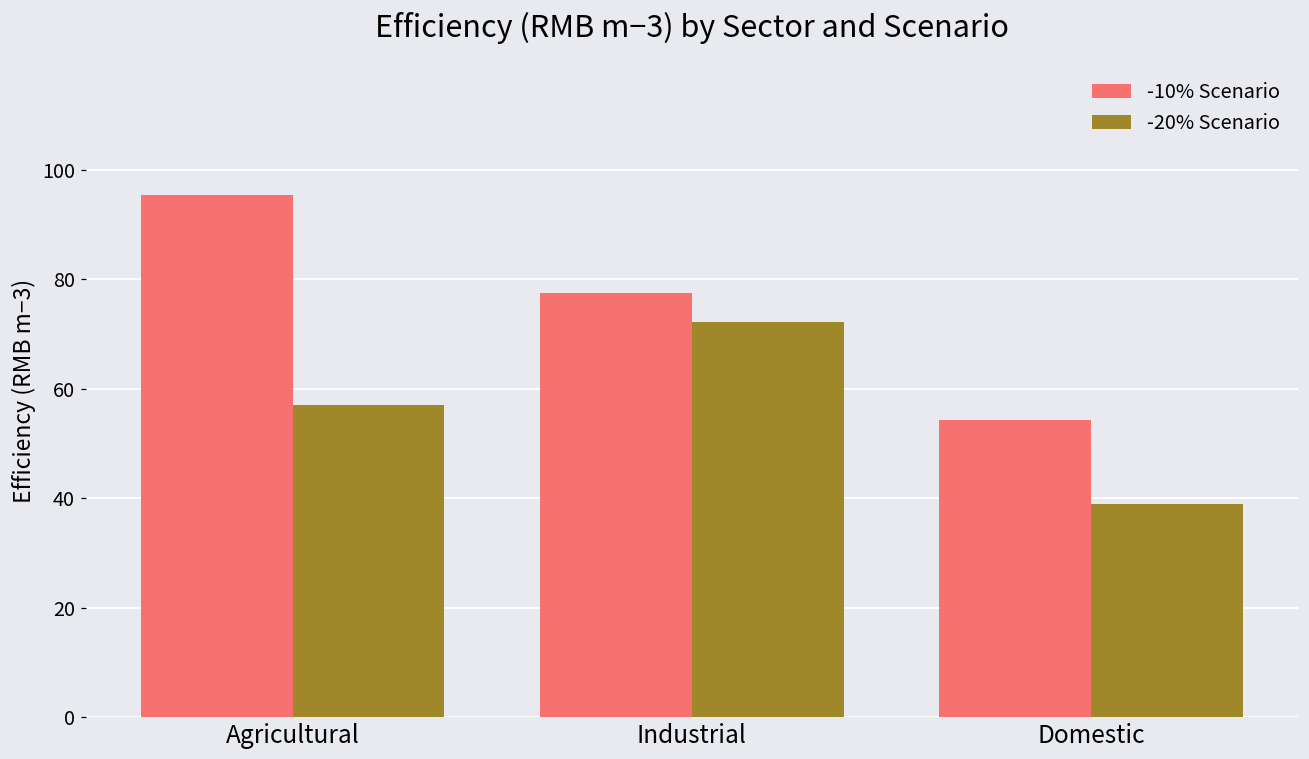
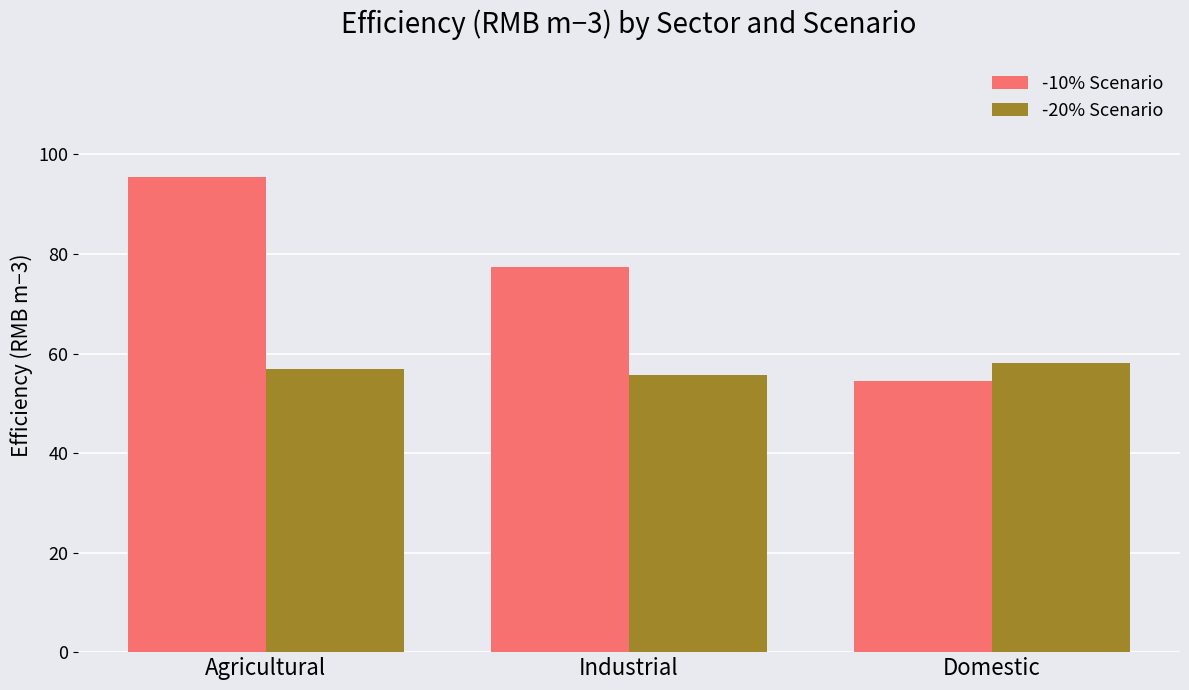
-20% Scenario, Industrial: 72 -> 56
-20% Scenario, Domestic: 39 -> 58
